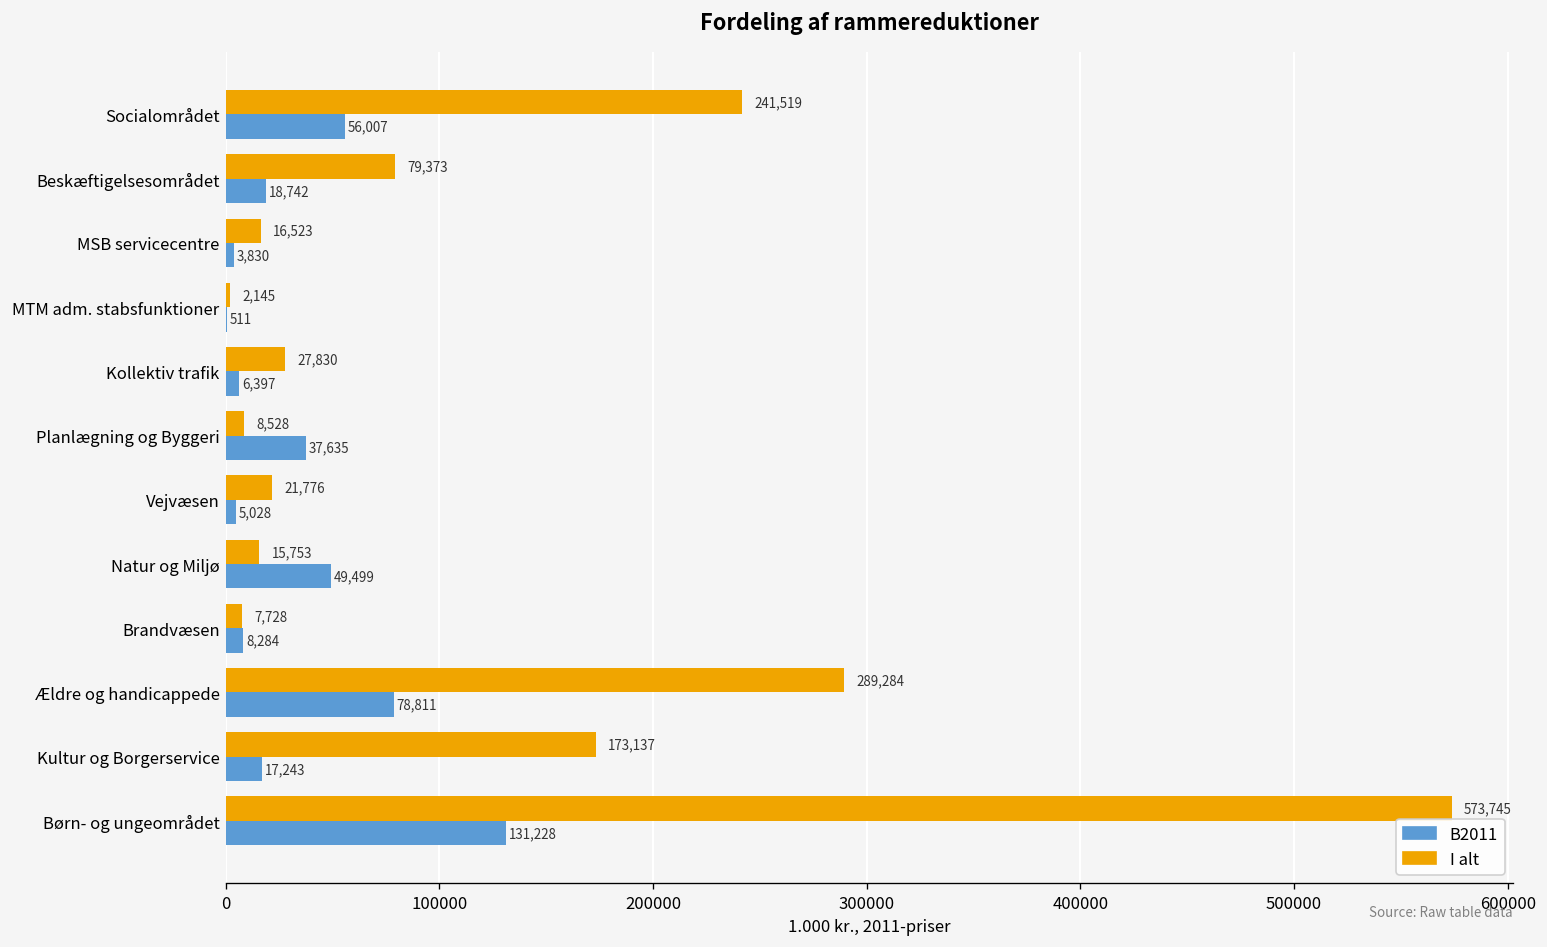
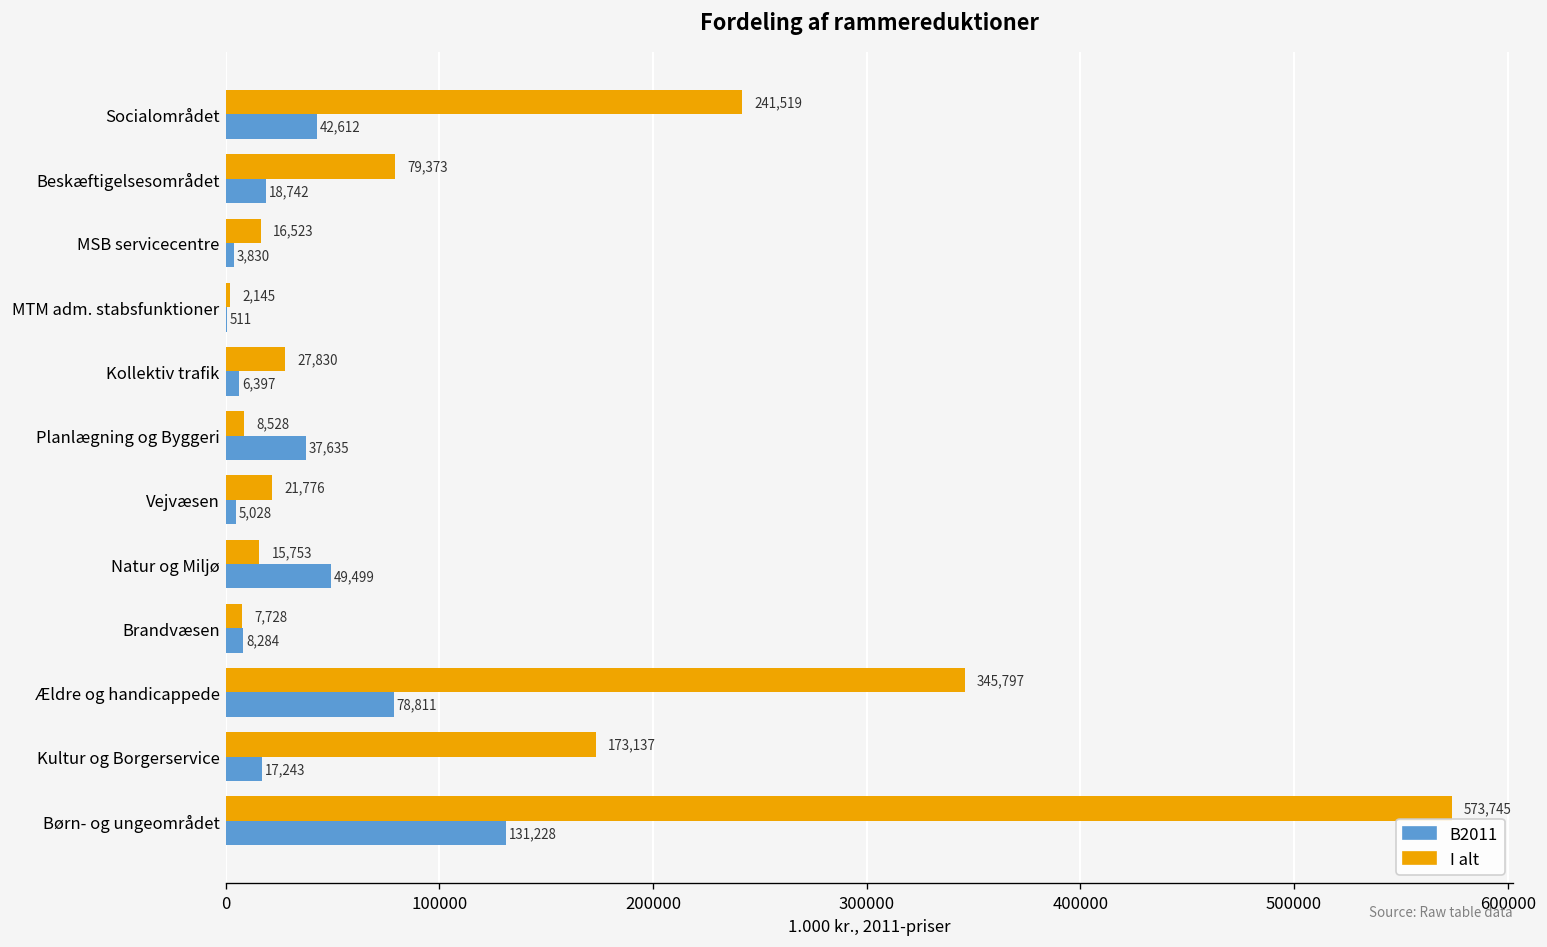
B2011, Socialområdet: 56,007 -> 42,612
I alt, Ældre og handicappede: 289,284 -> 345,797
